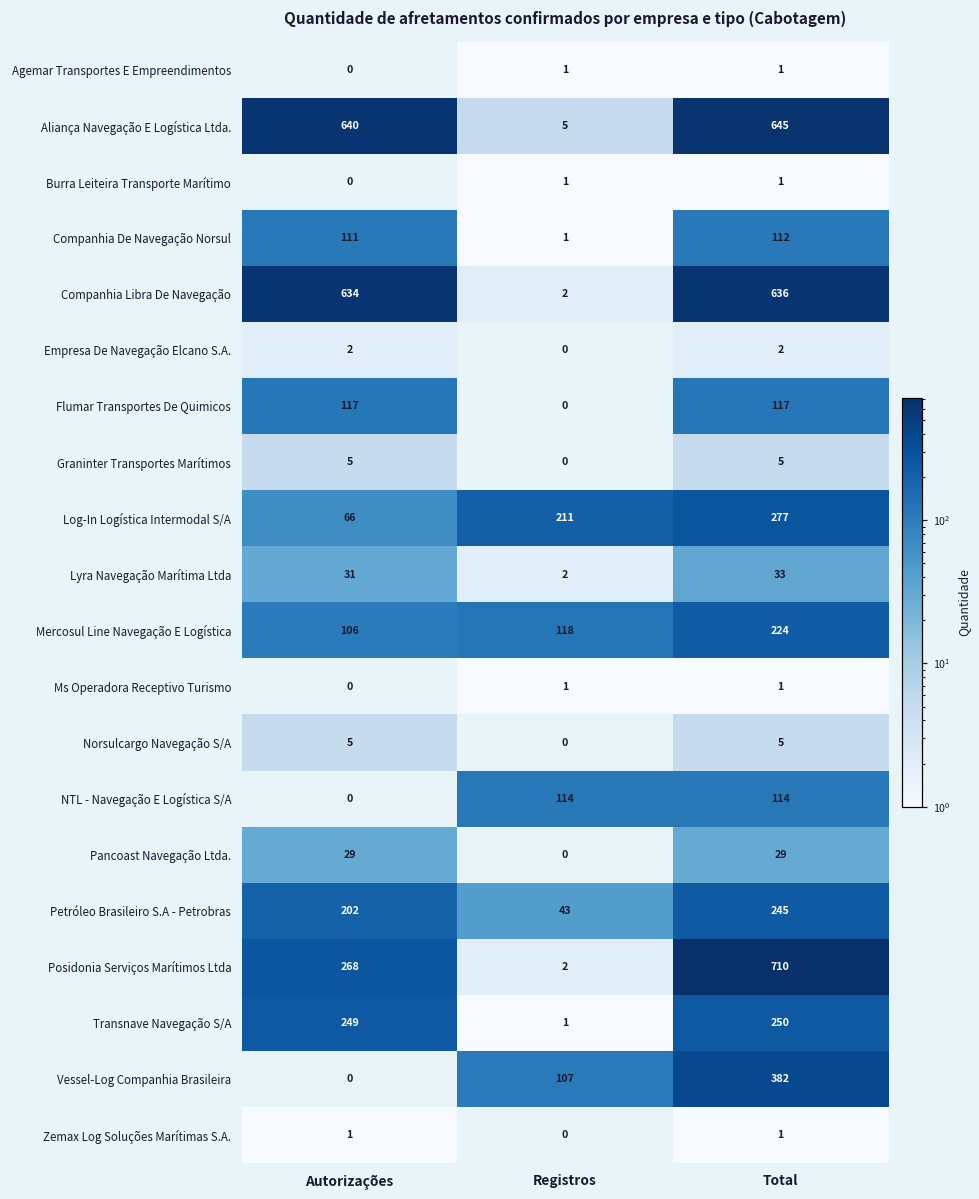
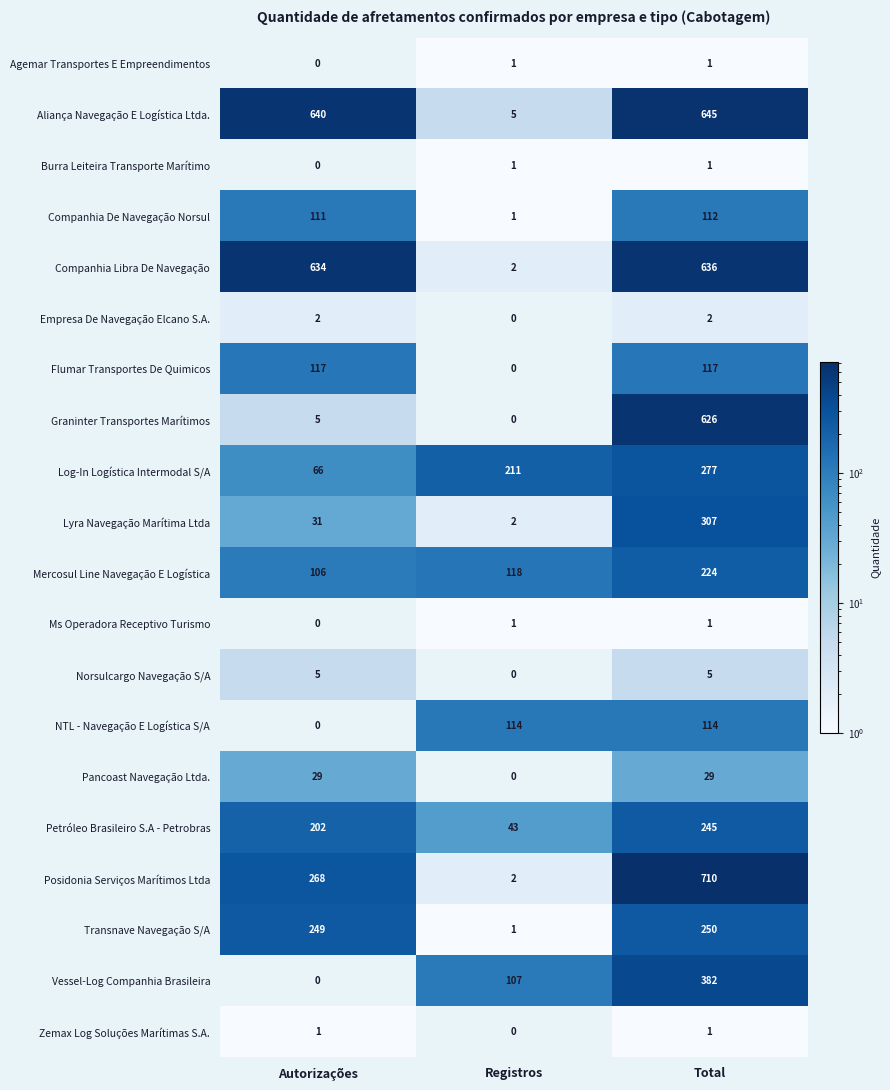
Graninter Transportes Marítimos, Total: 5 -> 626
Lyra Navegação Marítima Ltda, Total: 33 -> 307
